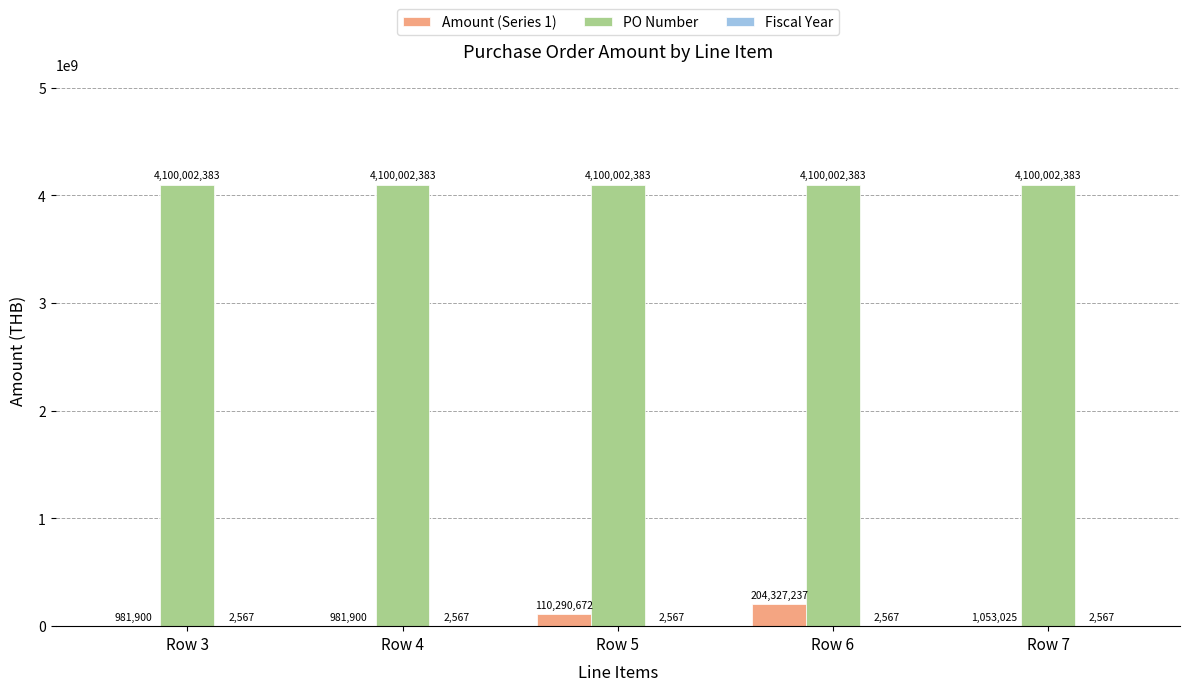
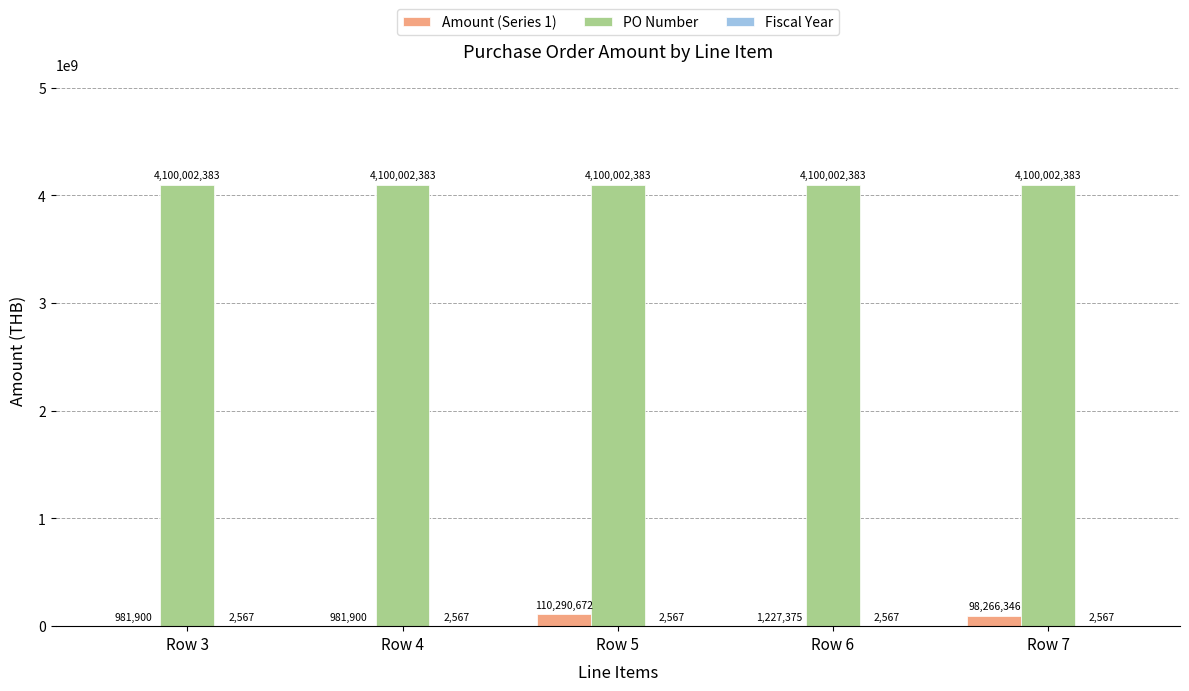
Amount (Series 1), Row 6: 204,327,237 -> 1,227,375
Amount (Series 1), Row 7: 1,053,025 -> 98,266,346
